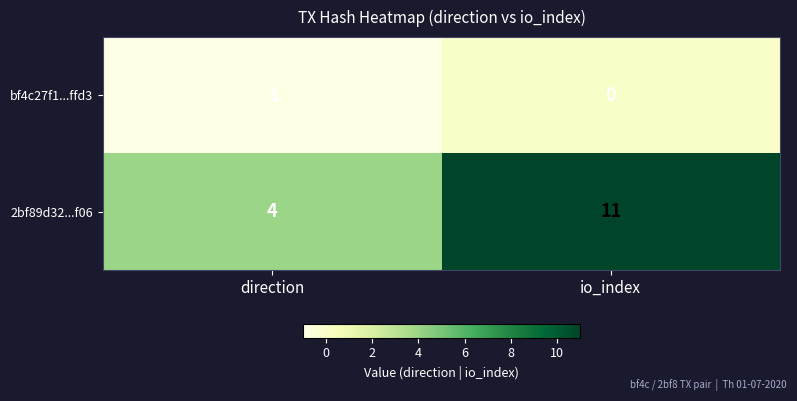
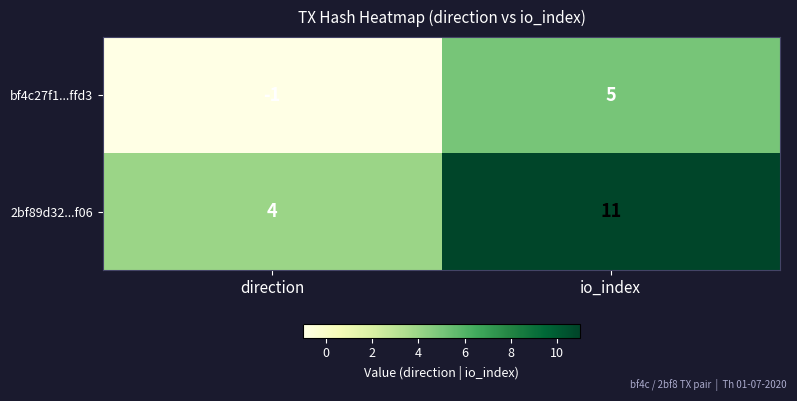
bf4c27f1...ffd3, io_index: 0 -> 5
